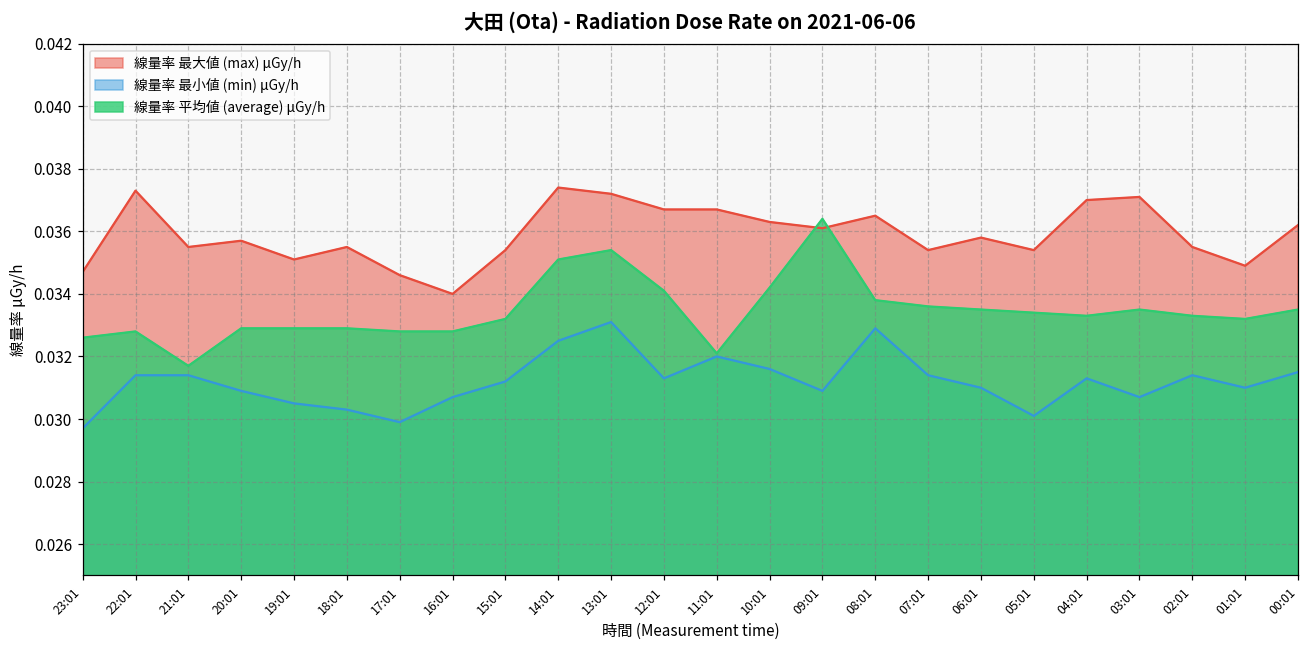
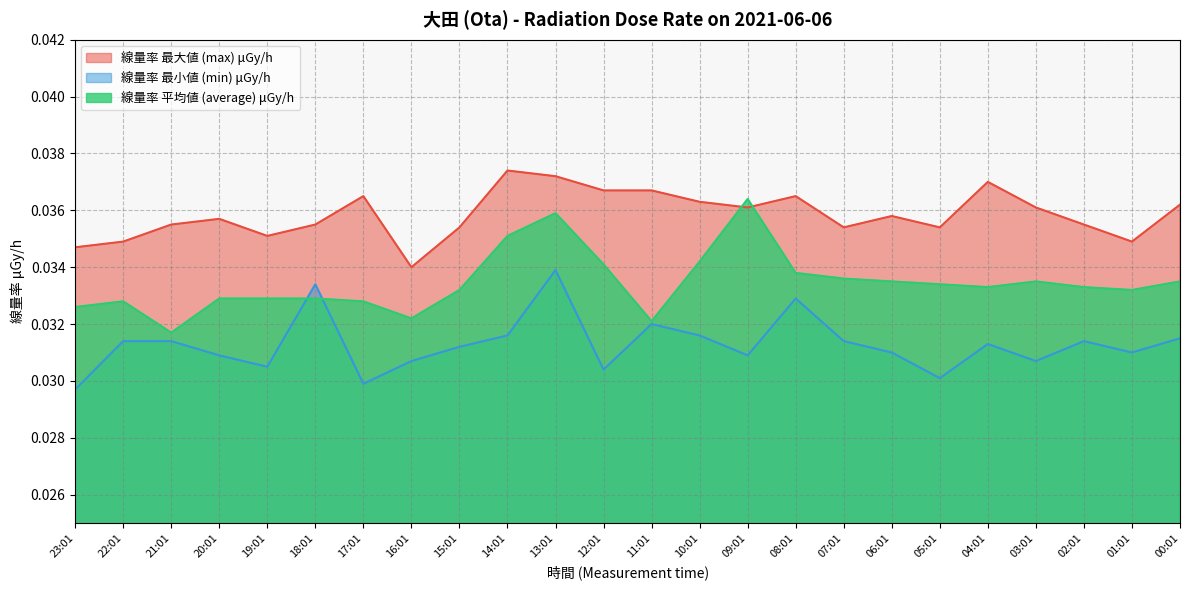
線量率 最大値 (max) μGy/h, 22:01: 0.0373 -> 0.0349
線量率 最小値 (min) μGy/h, 18:01: 0.0303 -> 0.0334
線量率 最大値 (max) μGy/h, 17:01: 0.0346 -> 0.0365
線量率 平均値 (average) μGy/h, 16:01: 0.0328 -> 0.0322
線量率 最小値 (min) μGy/h, 14:01: 0.0325 -> 0.0316
線量率 最小値 (min) μGy/h, 13:01: 0.0331 -> 0.0339
線量率 平均値 (average) μGy/h, 13:01: 0.0354 -> 0.0359
線量率 最小値 (min) μGy/h, 12:01: 0.0313 -> 0.0304
線量率 最大値 (max) μGy/h, 03:01: 0.0371 -> 0.0361
